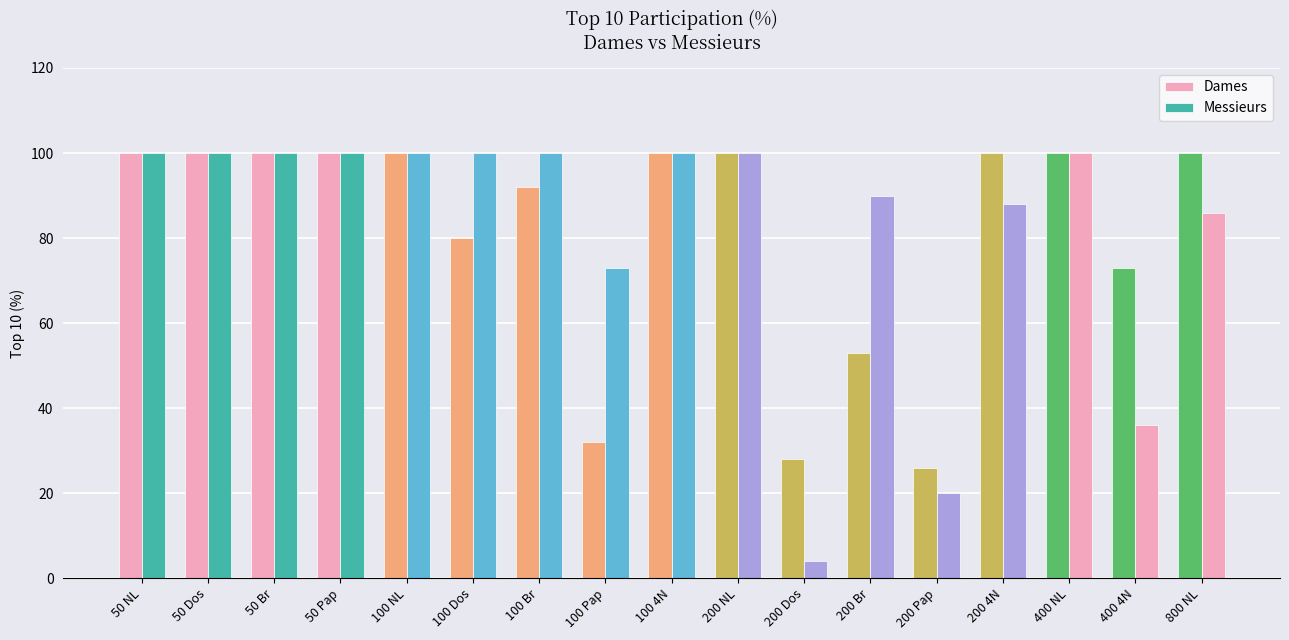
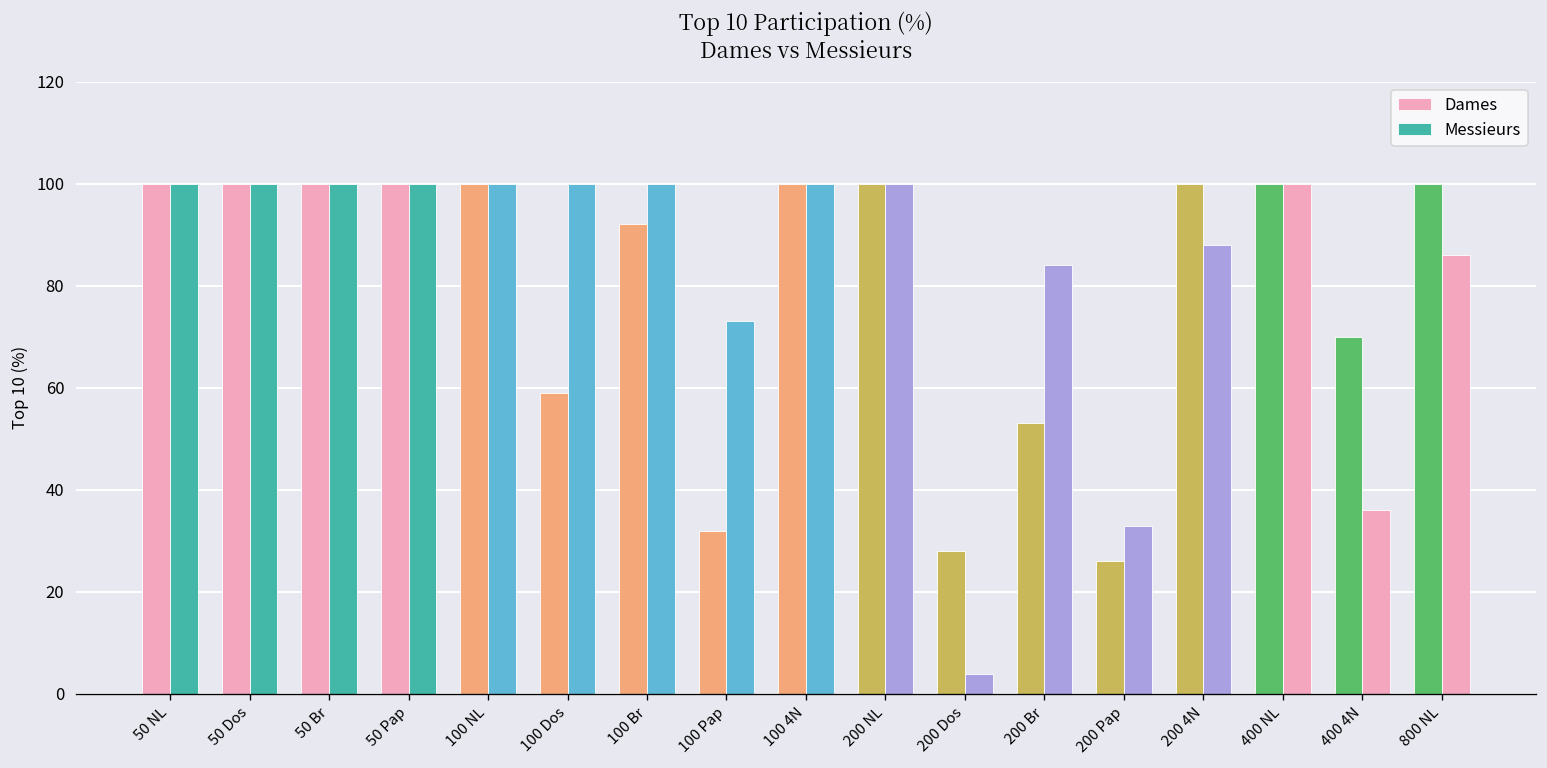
Dames, 100 Dos: 80 -> 59
Messieurs, 200 Br: 90 -> 84
Messieurs, 200 Pap: 20 -> 33
Dames, 400 4N: 73 -> 70
